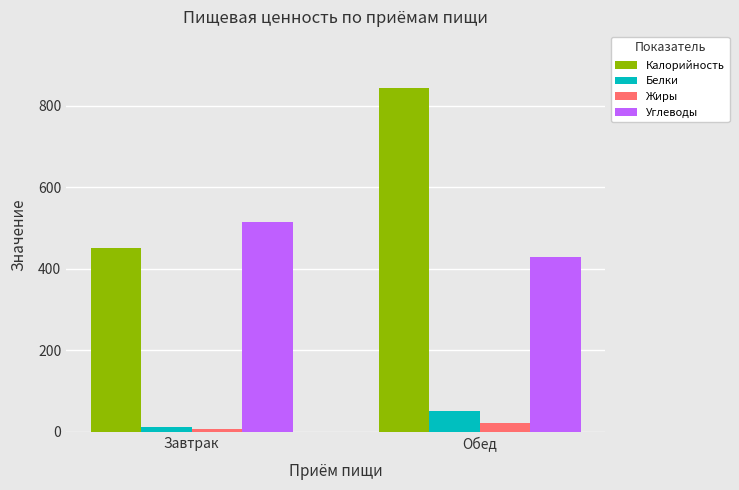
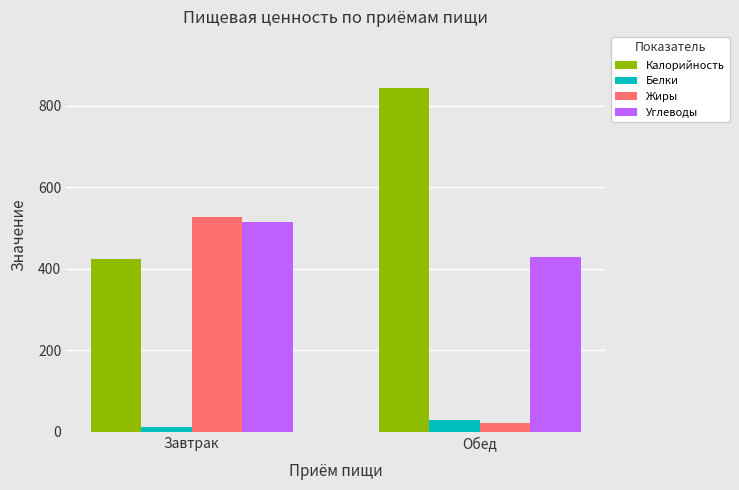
Калорийность, Завтрак: 450 -> 430
Жиры, Завтрак: 10 -> 530
Белки, Обед: 50 -> 30
